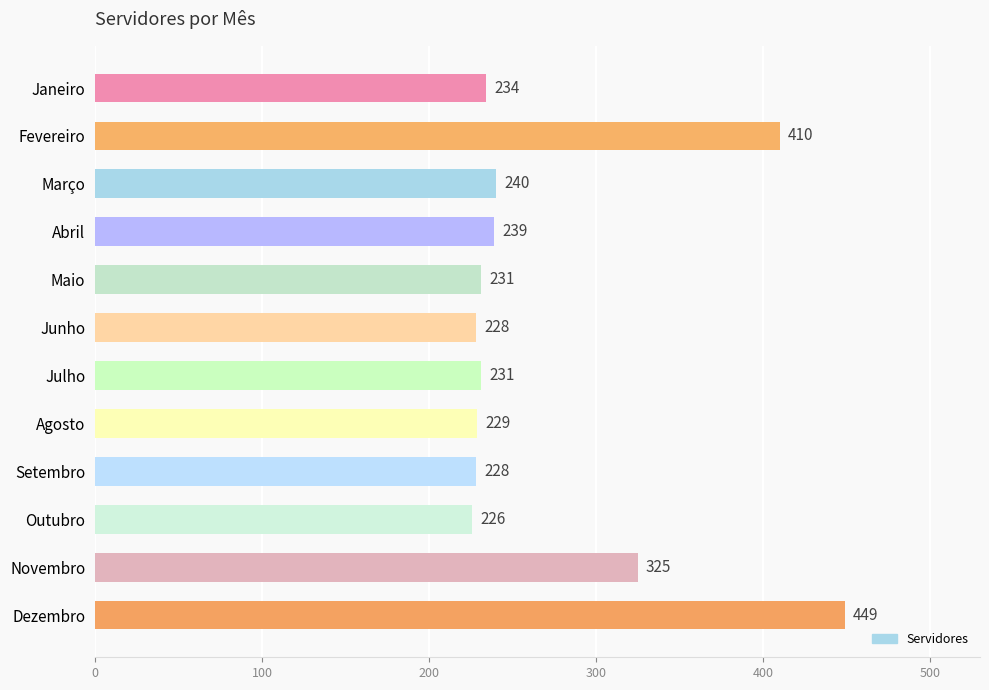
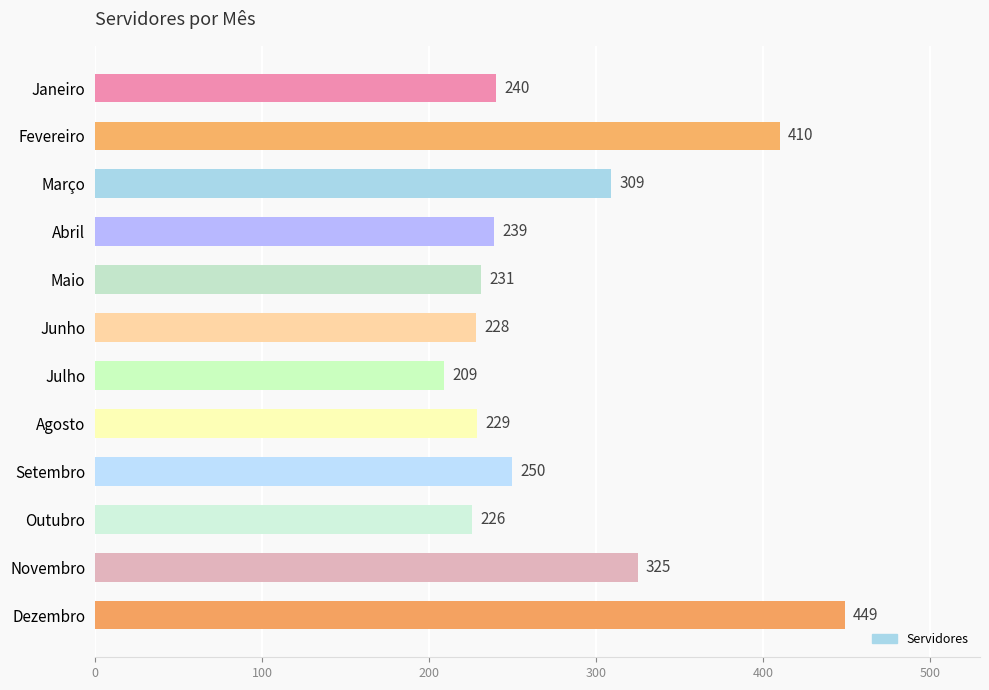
Janeiro: 234 -> 240
Março: 240 -> 309
Julho: 231 -> 209
Setembro: 228 -> 250
